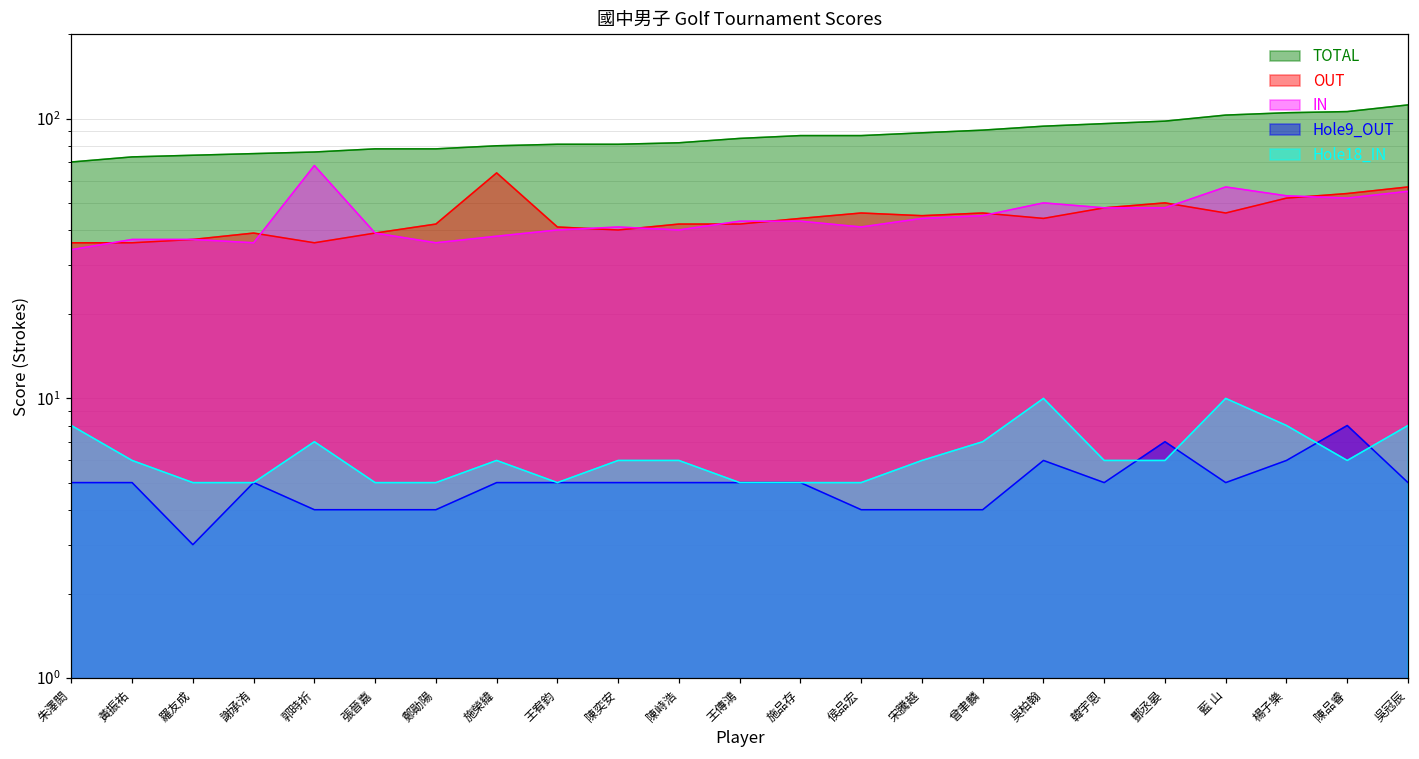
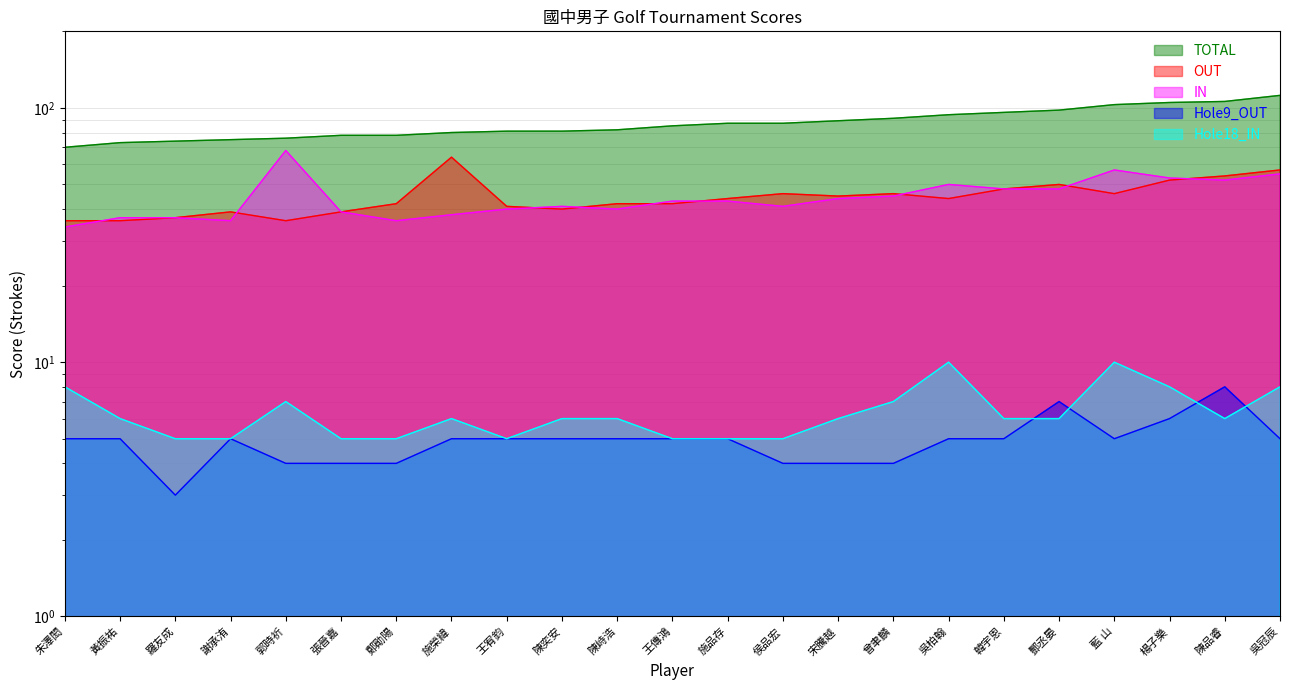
Hole9_OUT, 吳柏翰: 6 -> 5
